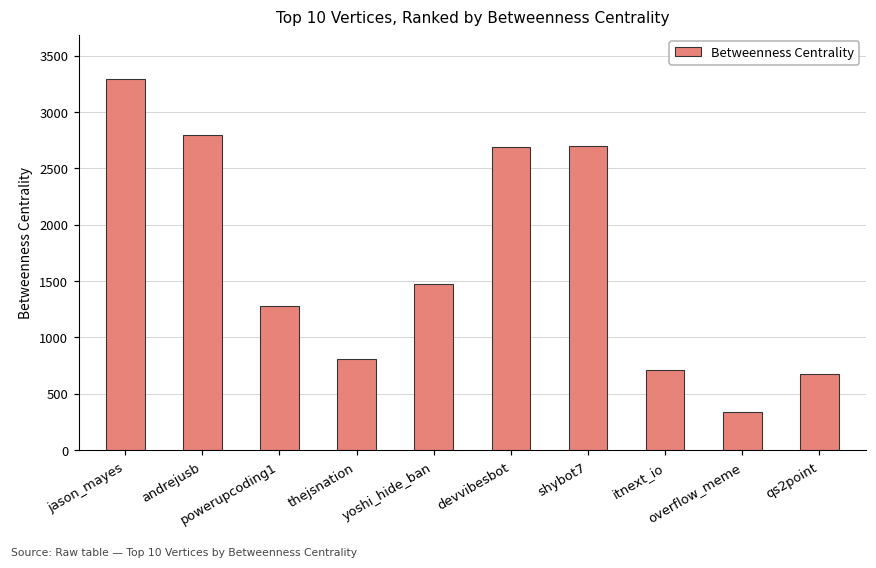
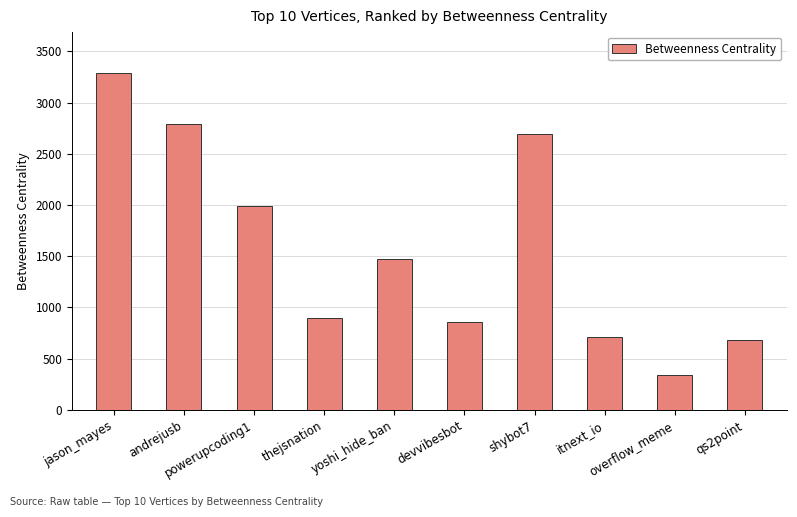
powerupcoding1: 1280 -> 1990
thejsnation: 810 -> 900
devvibesbot: 2690 -> 860
